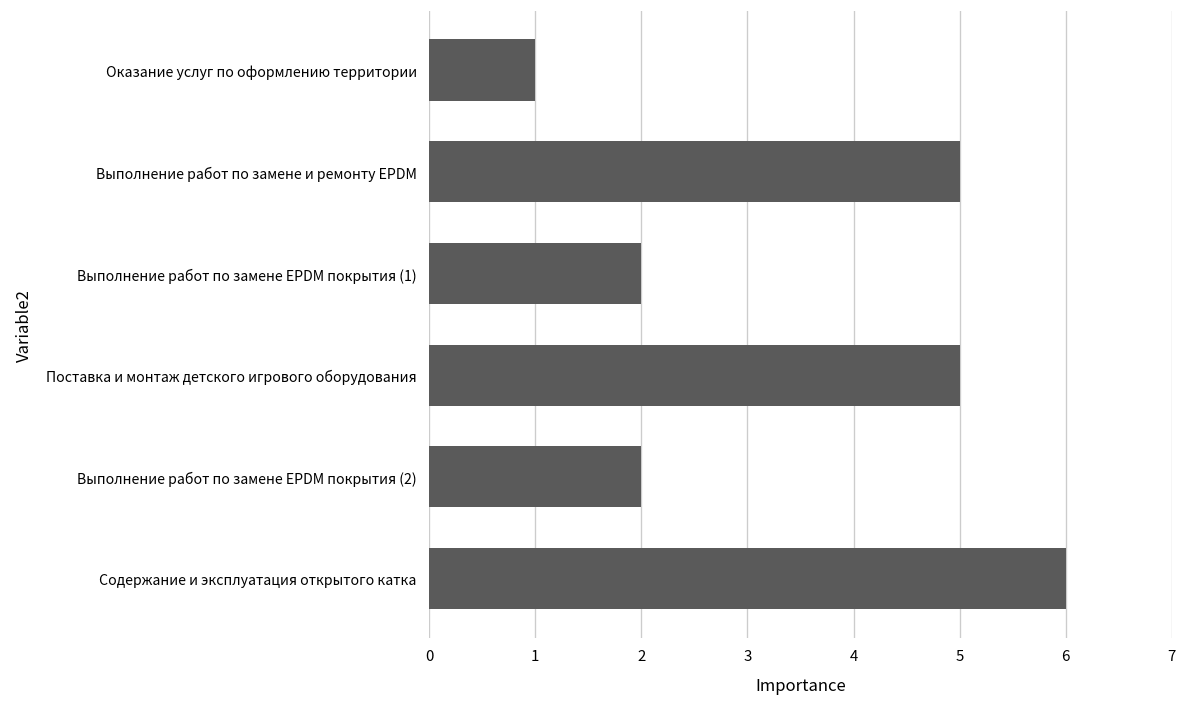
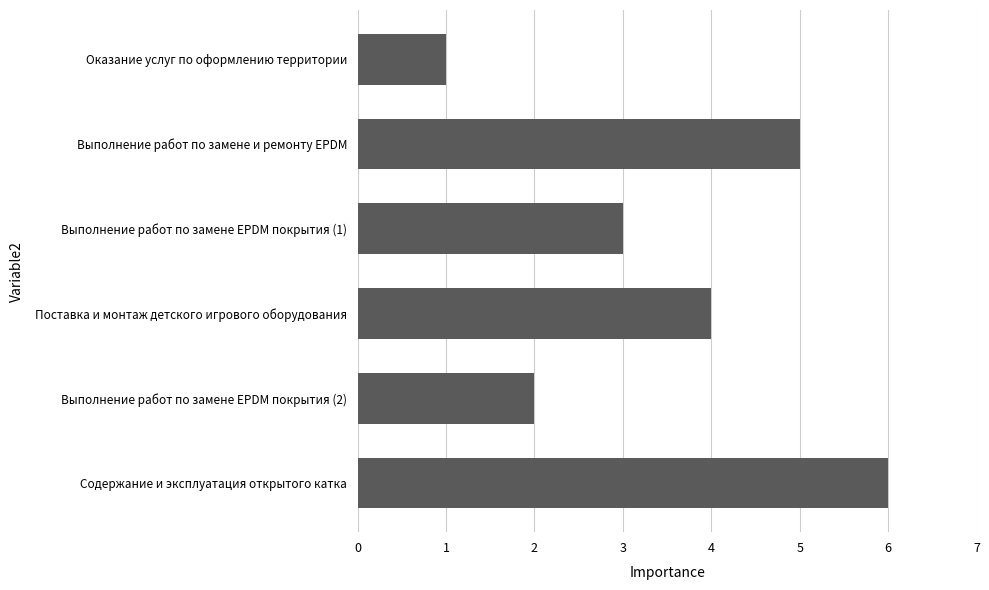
Выполнение работ по замене EPDM покрытия (1): 2.0 -> 3.0
Поставка и монтаж детского игрового оборудования: 5.0 -> 4.0
